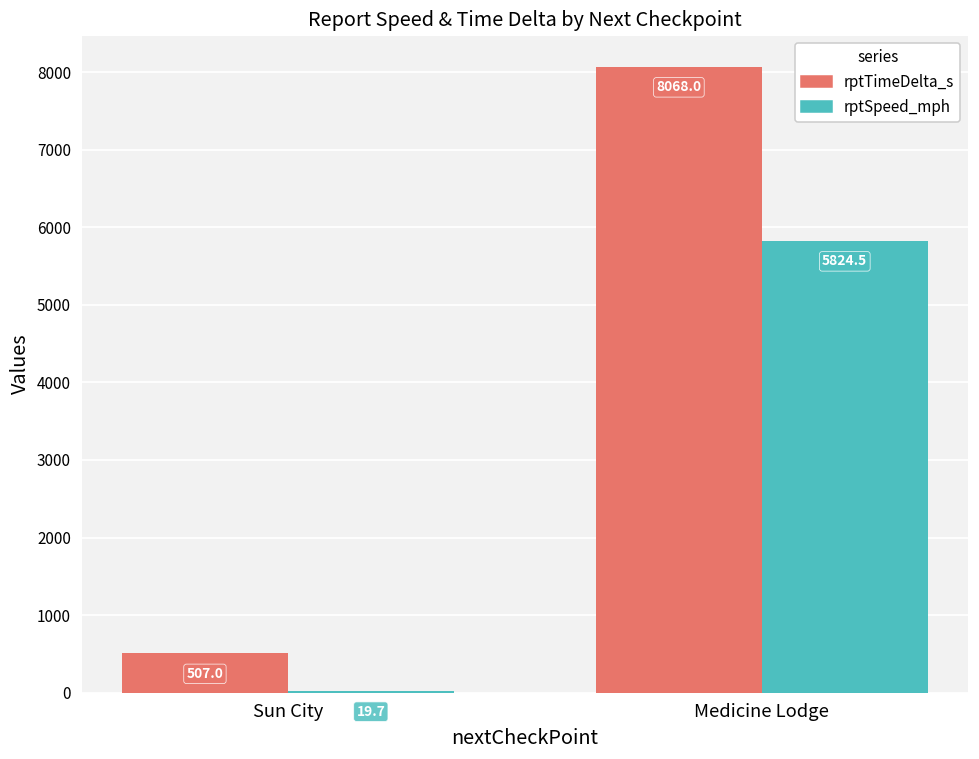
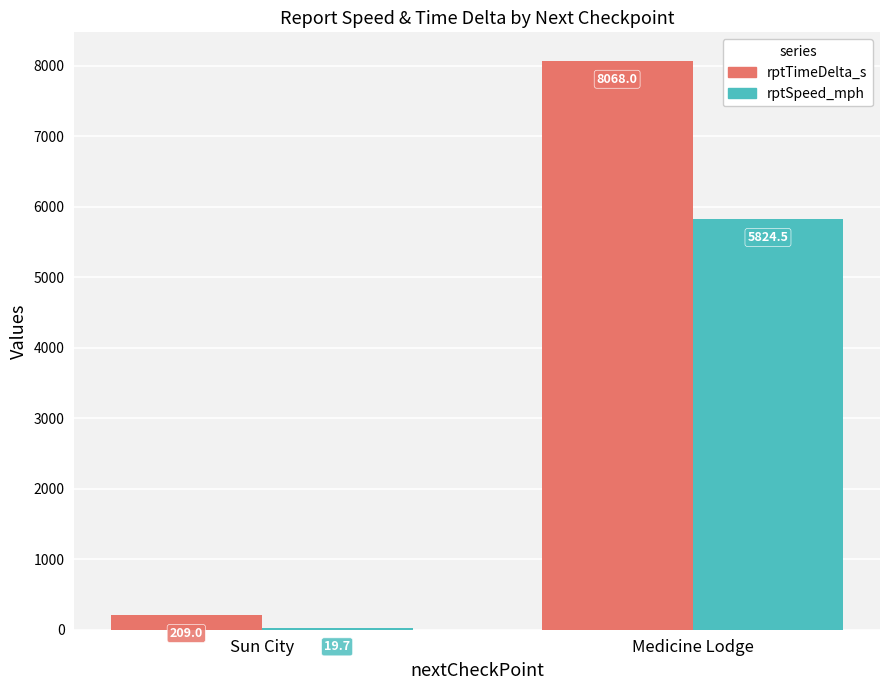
rptTimeDelta_s, Sun City: 507.0 -> 209.0
